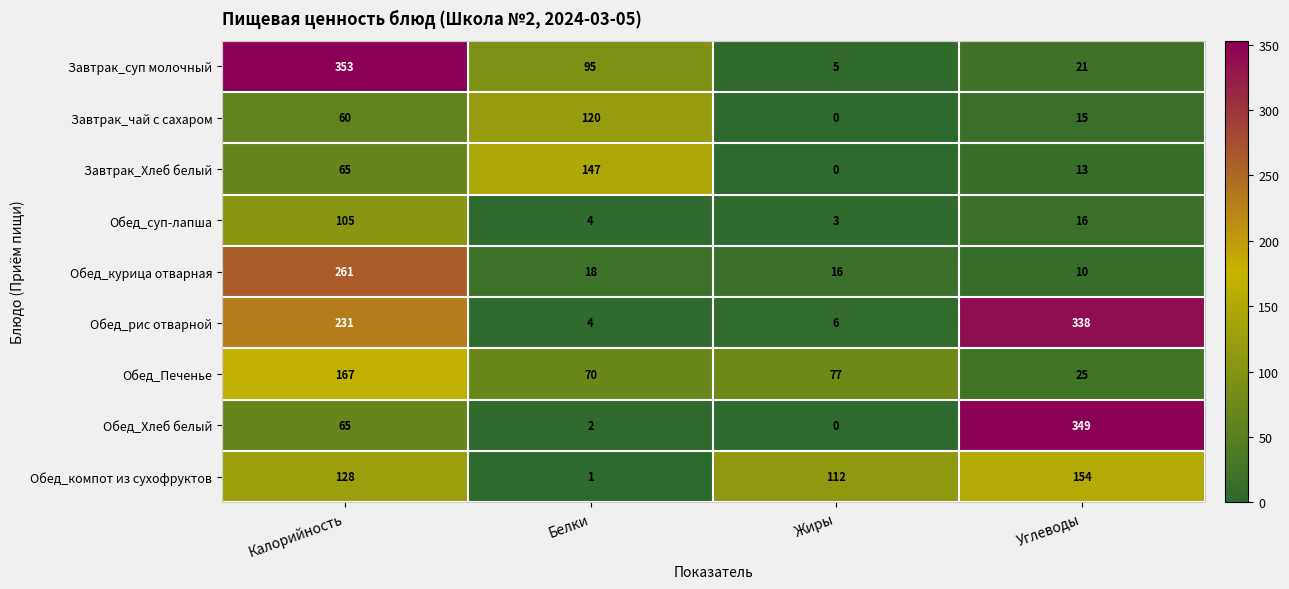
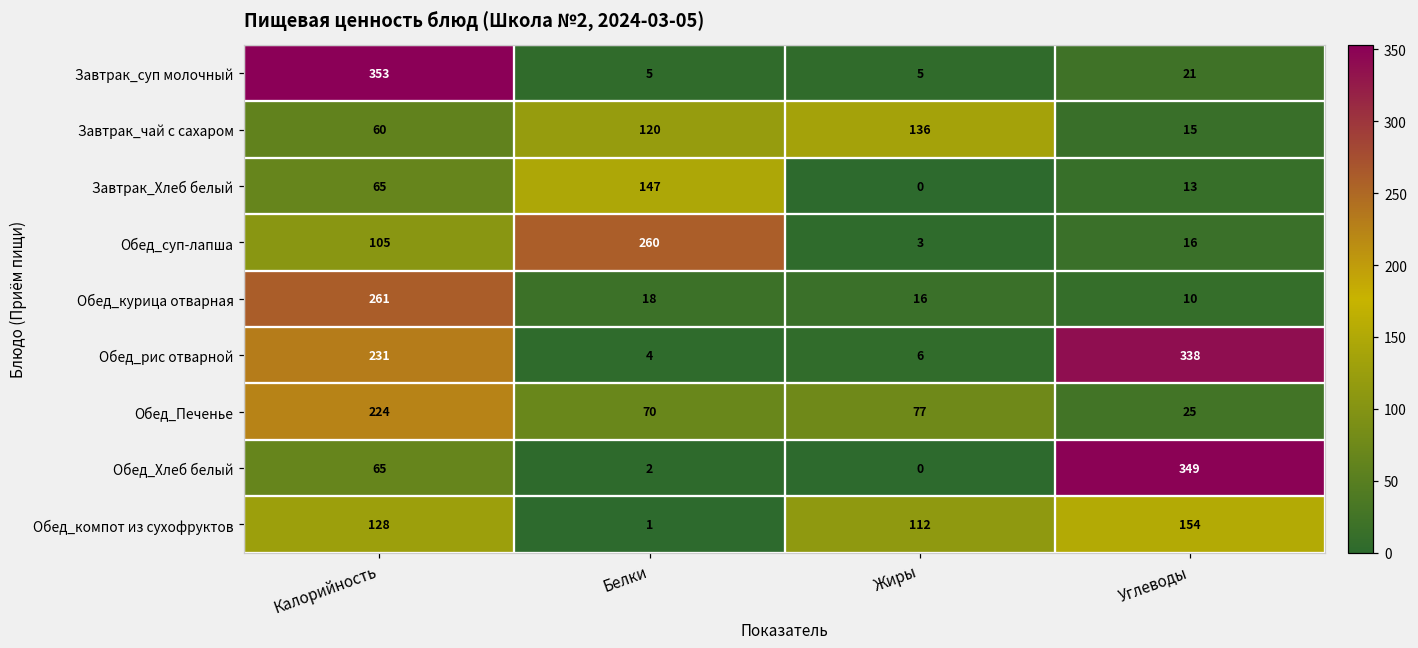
Завтрак_суп молочный, Белки: 95 -> 5
Завтрак_чай с сахаром, Жиры: 0 -> 136
Обед_суп-лапша, Белки: 4 -> 260
Обед_Печенье, Калорийность: 167 -> 224
